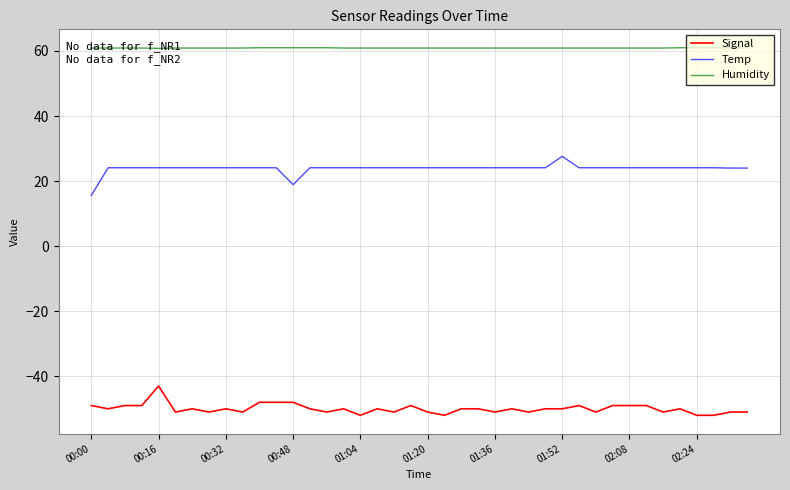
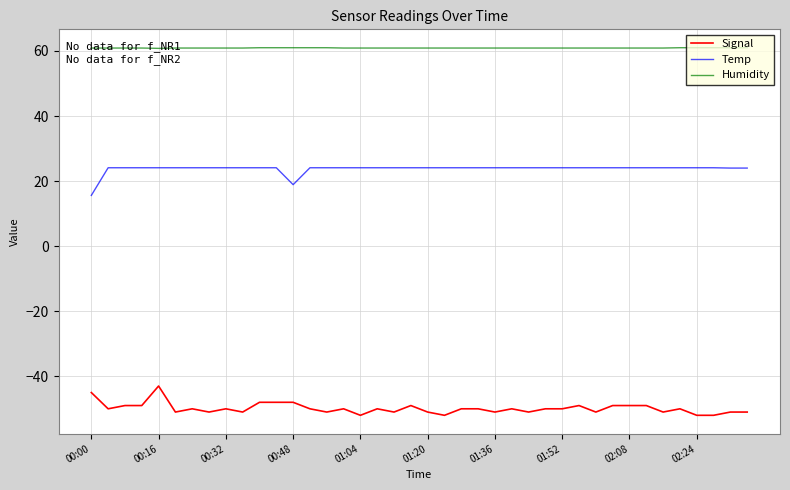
Signal, 00:00: -49 -> -45
Temp, 01:52: 28 -> 24
